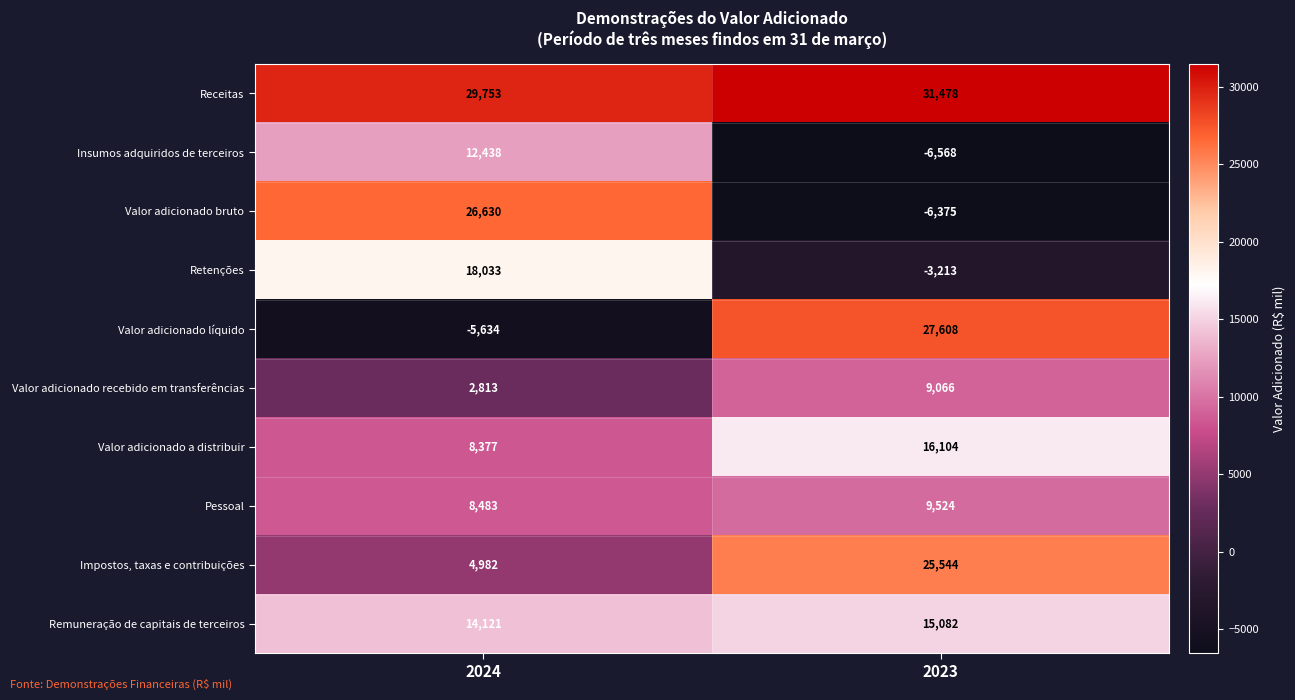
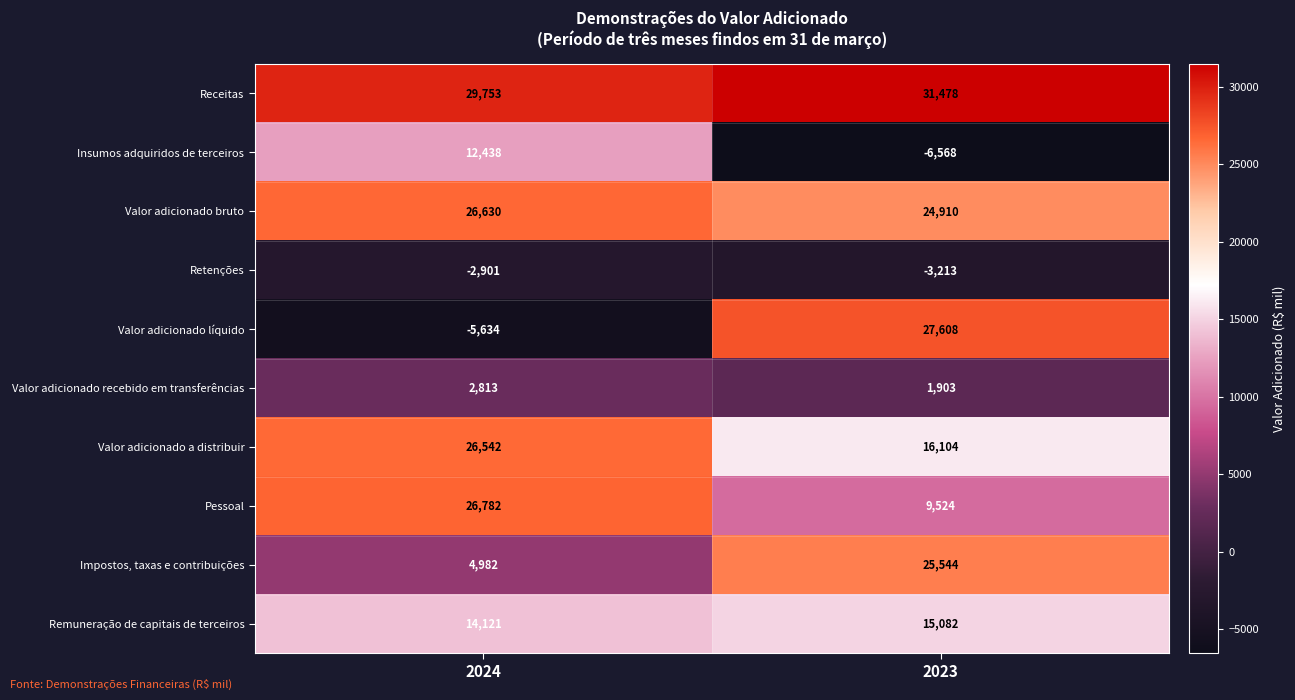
Valor adicionado bruto, 2023: -6,375 -> 24,910
Retenções, 2024: 18,033 -> -2,901
Valor adicionado recebido em transferências, 2023: 9,066 -> 1,903
Valor adicionado a distribuir, 2024: 8,377 -> 26,542
Pessoal, 2024: 8,483 -> 26,782
